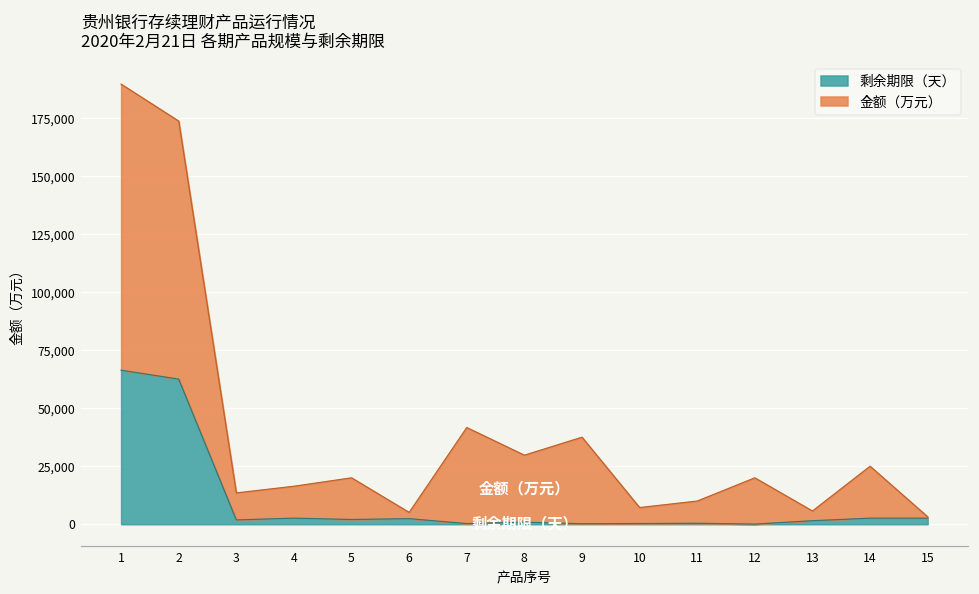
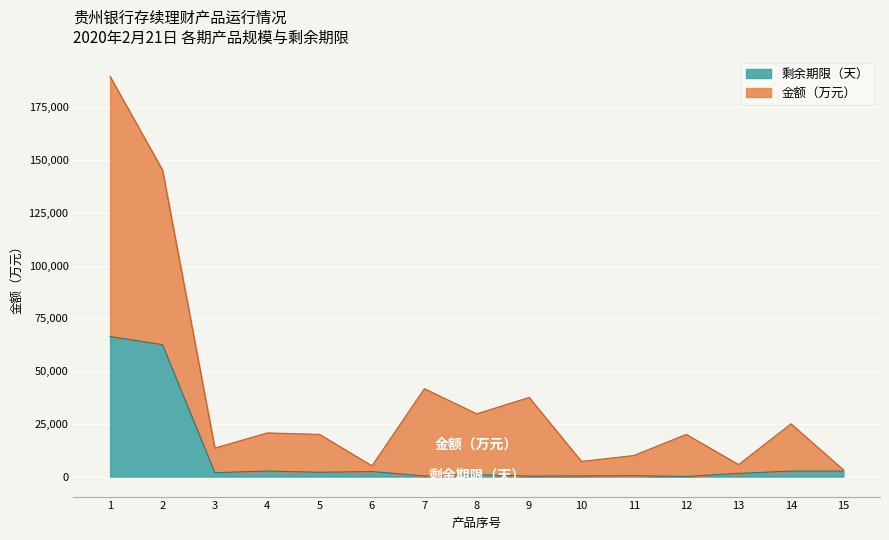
金额（万元）, 2: 174,000 -> 145,000
金额（万元）, 4: 16,000 -> 21,000
